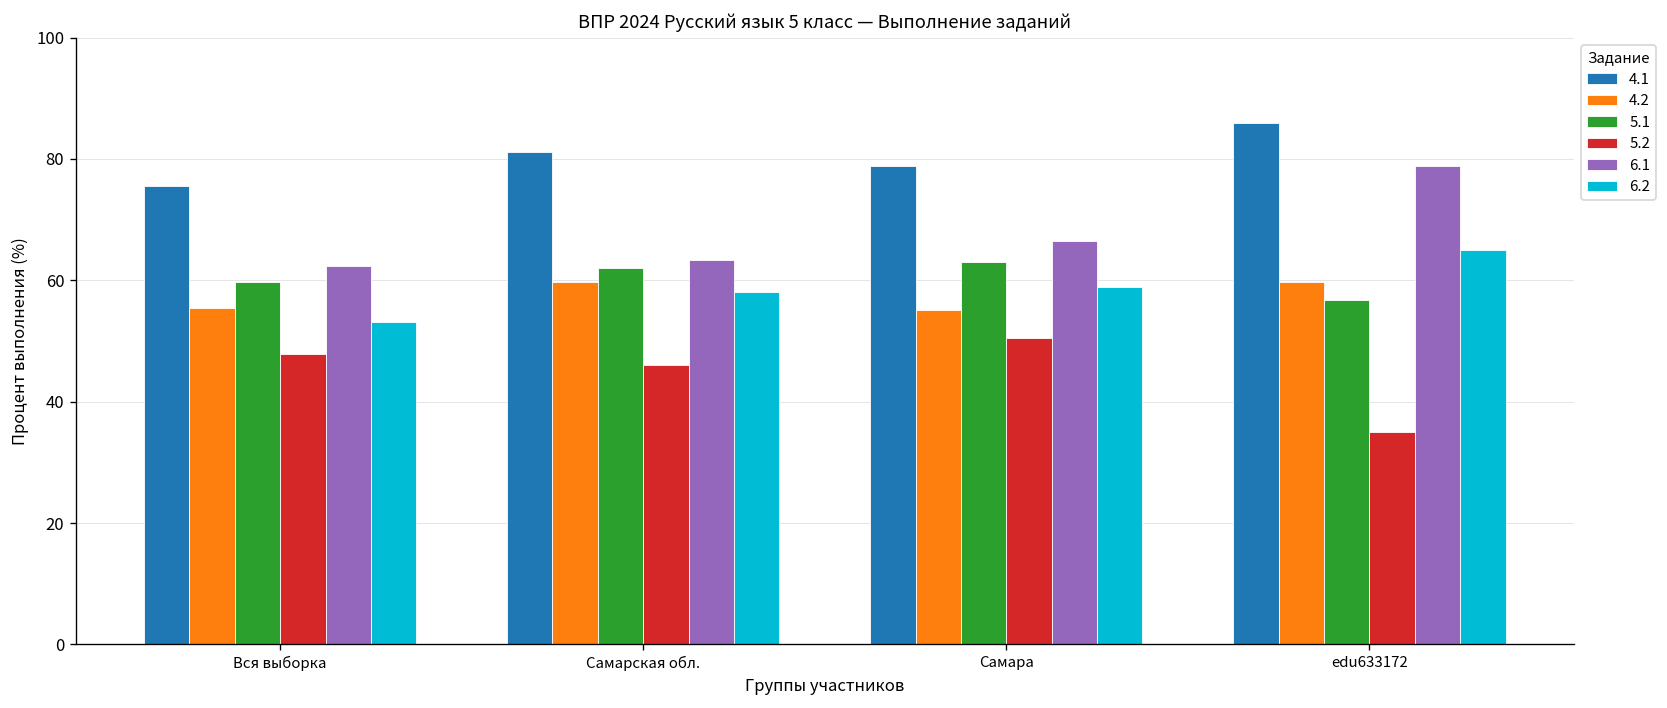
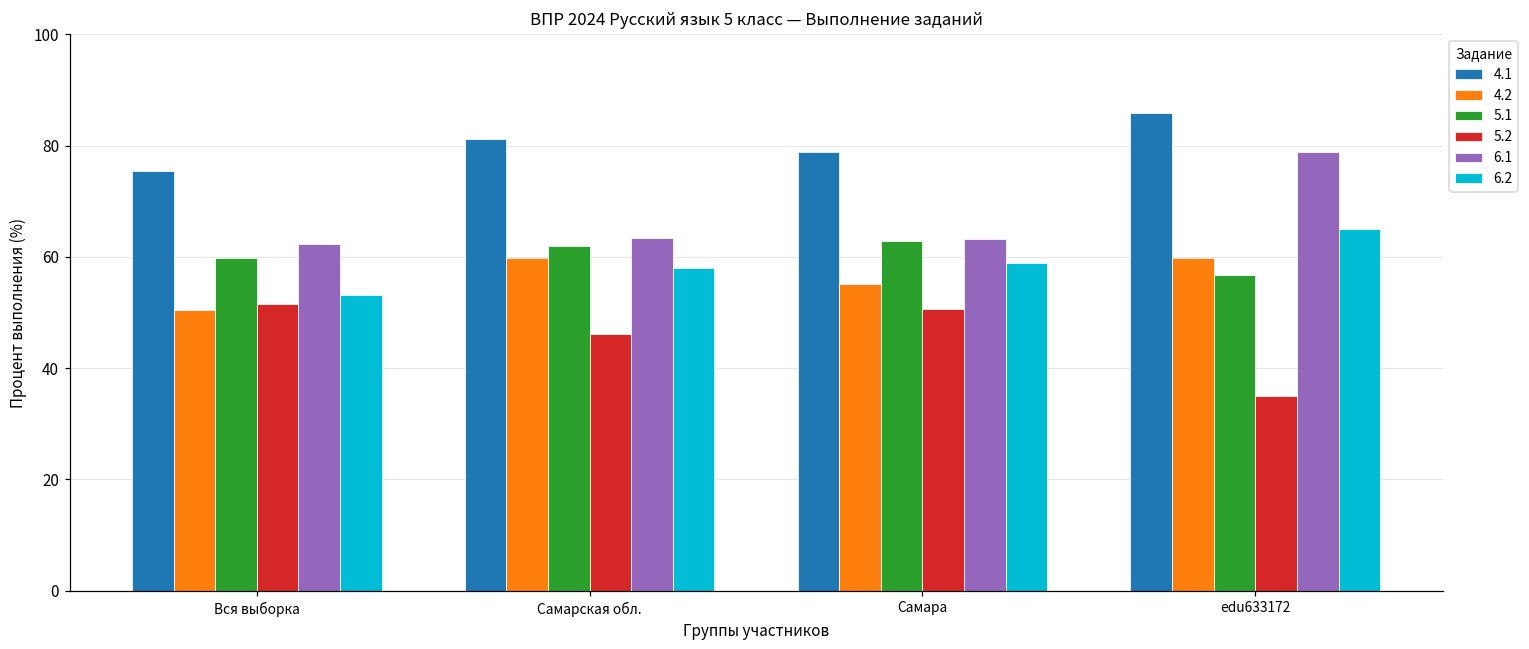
4.2, Вся выборка: 56 -> 51
5.2, Вся выборка: 48 -> 52
6.1, Самара: 66 -> 63
